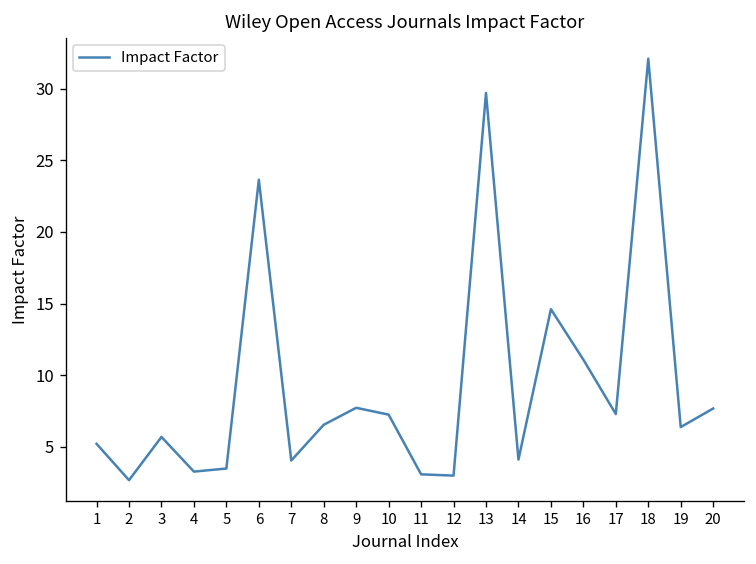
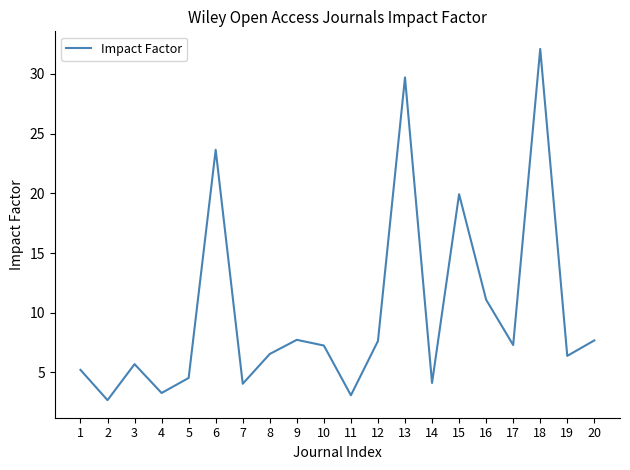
5: 3.5 -> 4.5
12: 3.0 -> 7.6
15: 14.6 -> 19.9
